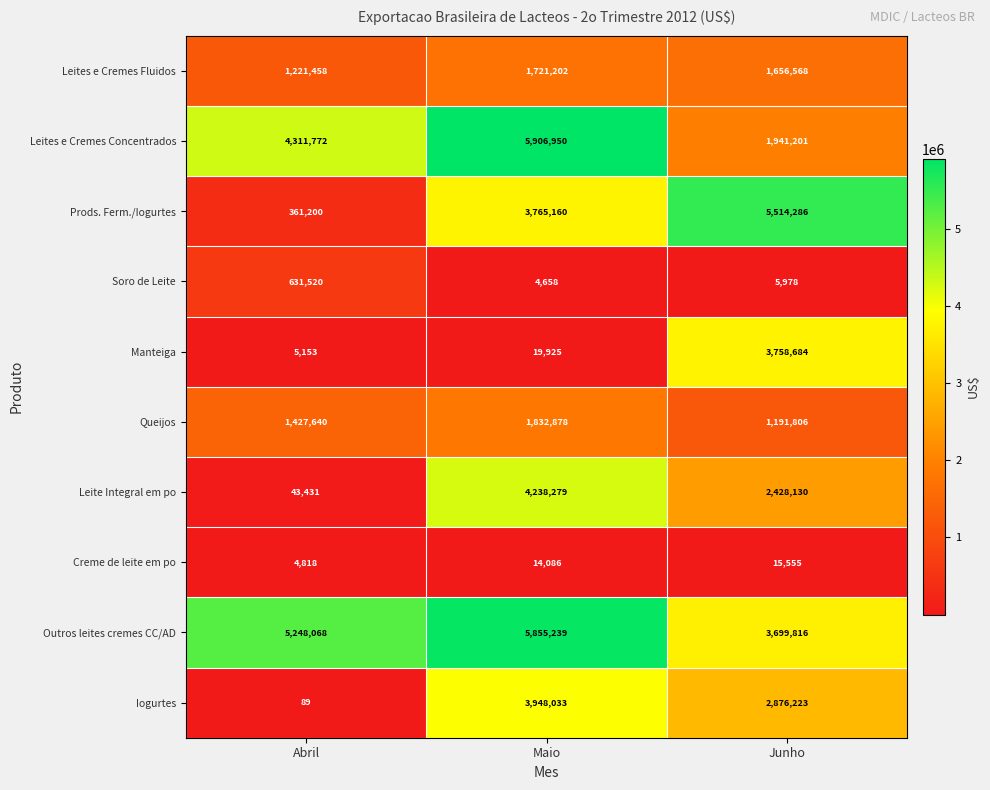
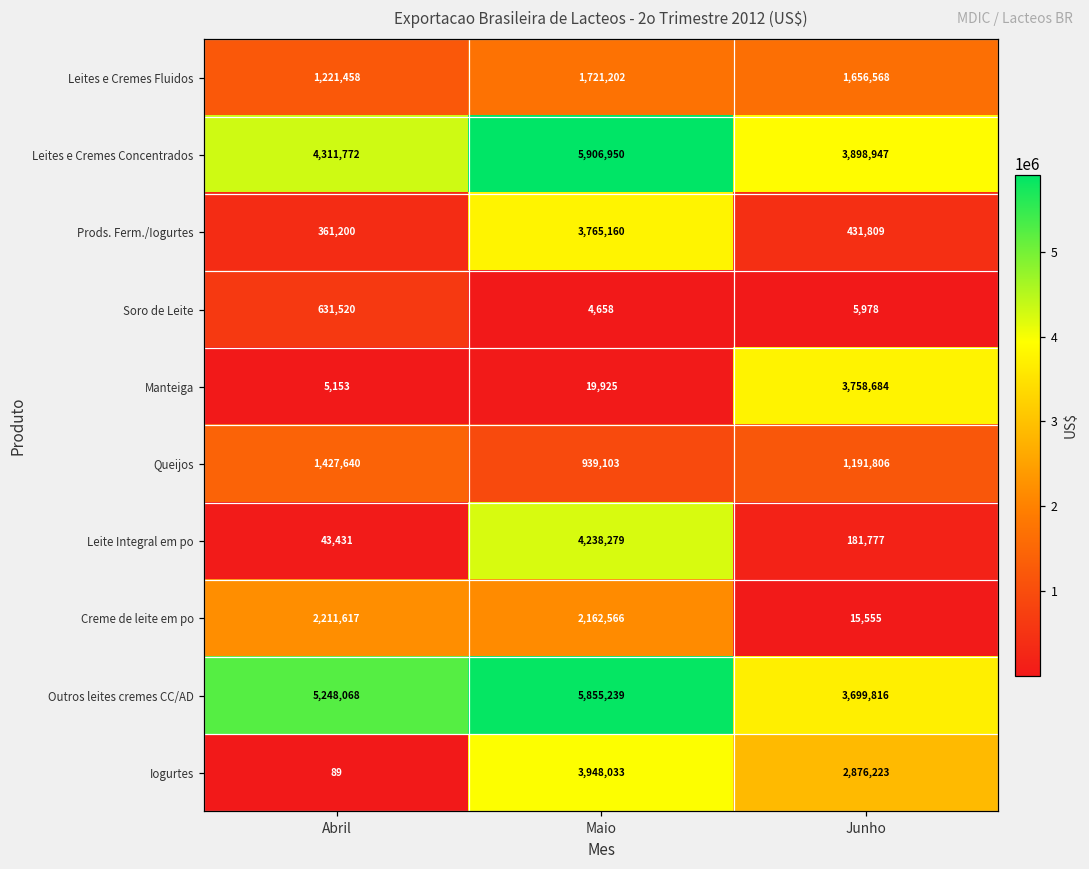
Leites e Cremes Concentrados, Junho: 1,941,201 -> 3,898,947
Prods. Ferm./Iogurtes, Junho: 5,514,286 -> 431,809
Queijos, Maio: 1,832,878 -> 939,103
Leite Integral em po, Junho: 2,428,130 -> 181,777
Creme de leite em po, Abril: 4,818 -> 2,211,617
Creme de leite em po, Maio: 14,086 -> 2,162,566
